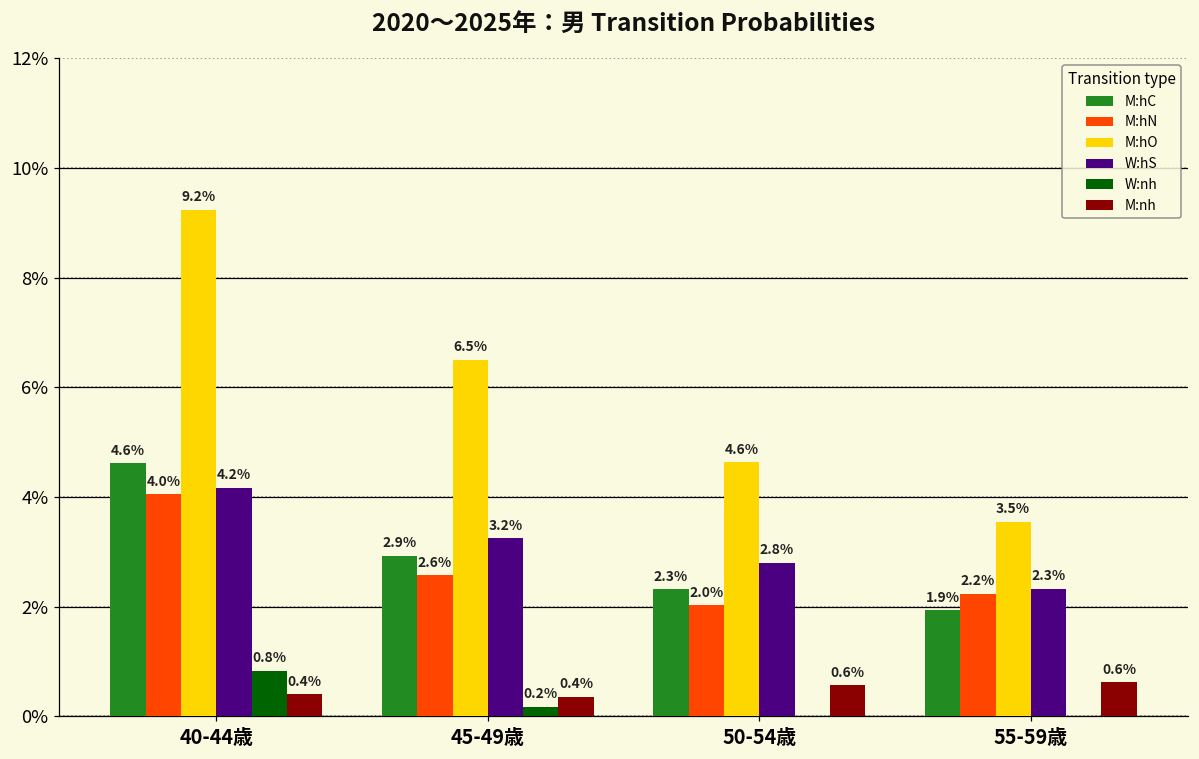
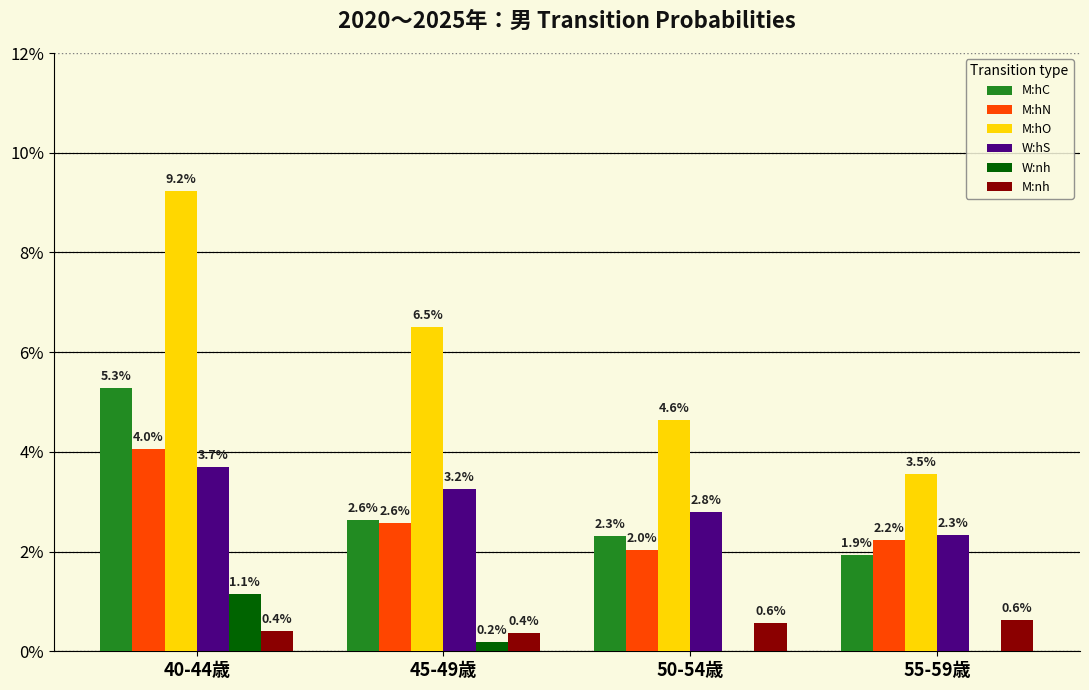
M:hC, 40-44歳: 4.6% -> 5.3%
W:hS, 40-44歳: 4.2% -> 3.7%
W:nh, 40-44歳: 0.8% -> 1.1%
M:hC, 45-49歳: 2.9% -> 2.6%
